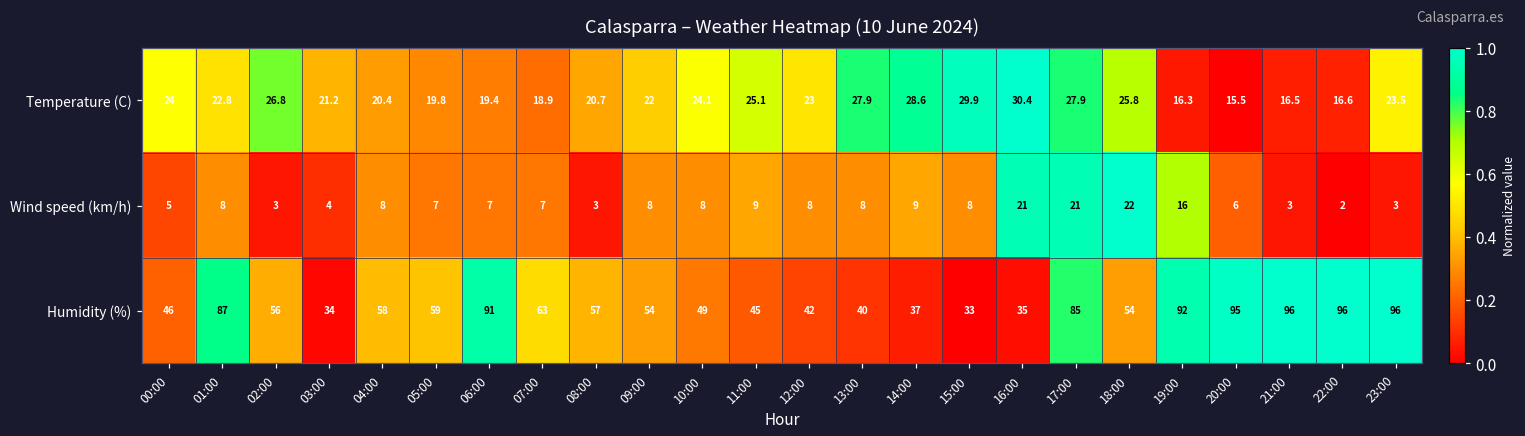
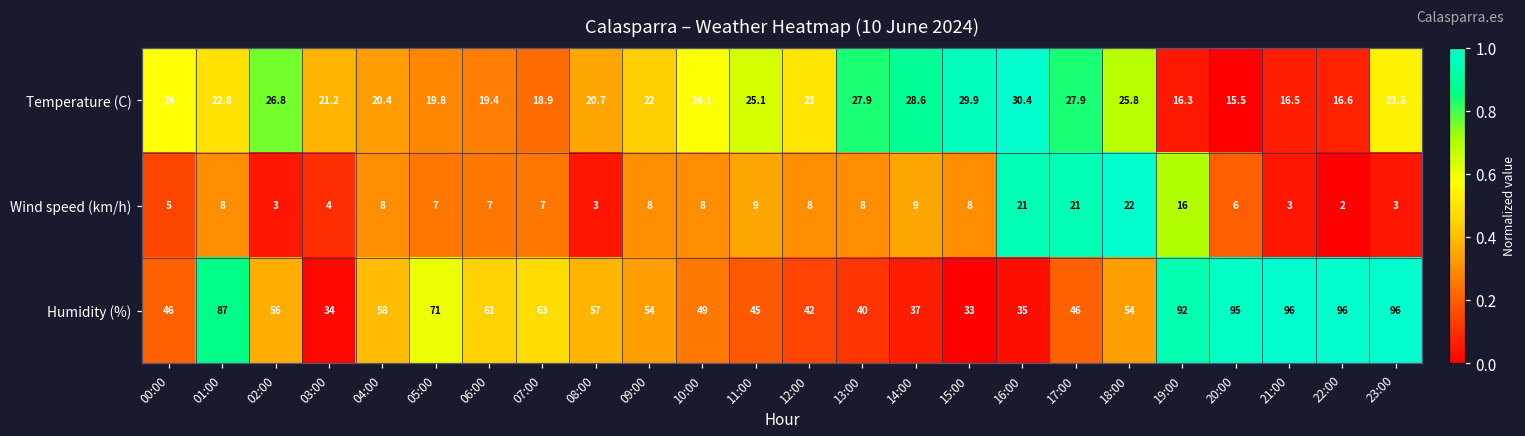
Humidity (%), 05:00: 59 -> 71
Humidity (%), 06:00: 91 -> 61
Humidity (%), 17:00: 85 -> 46
